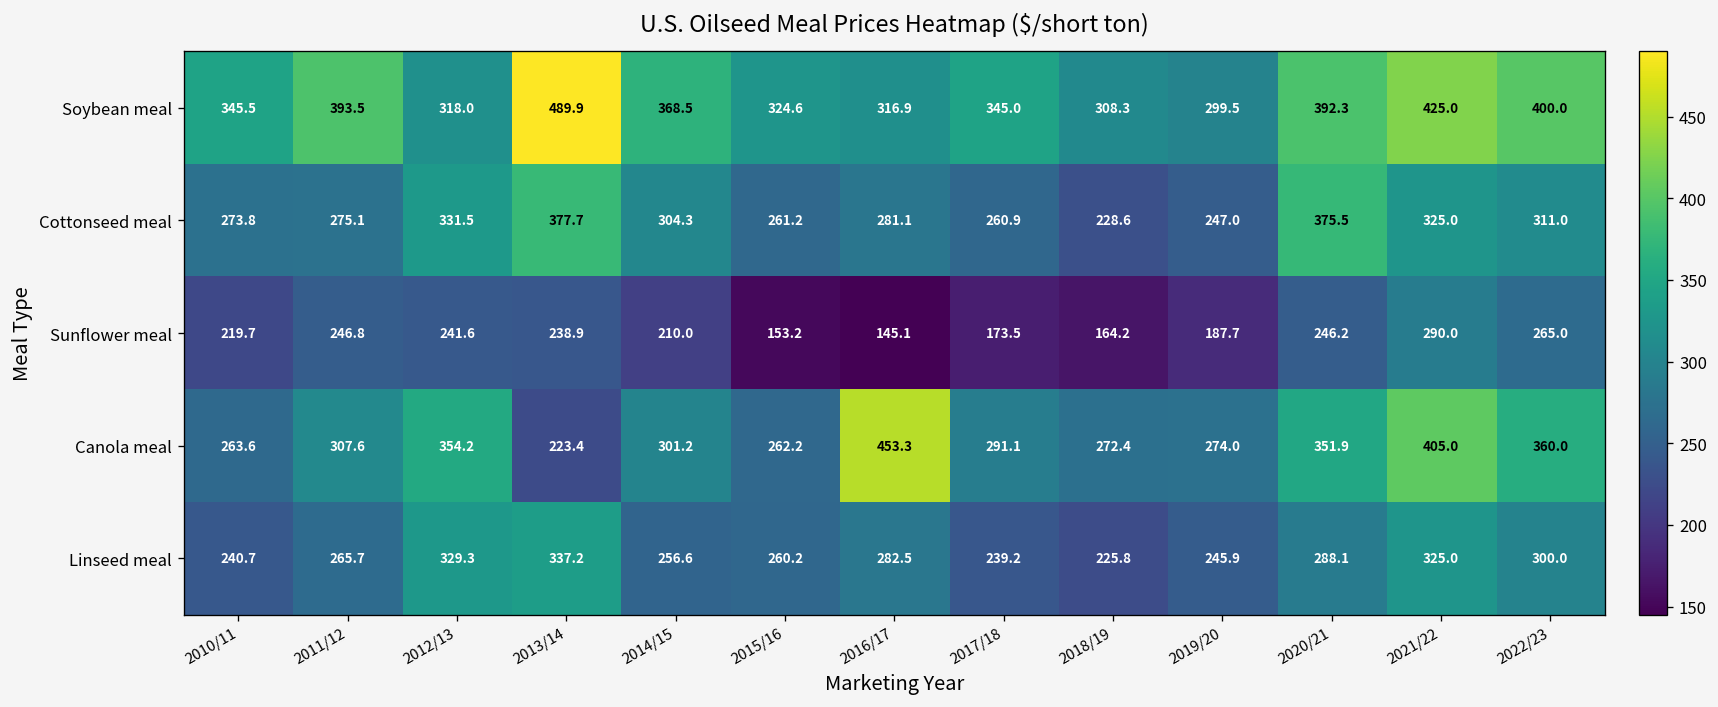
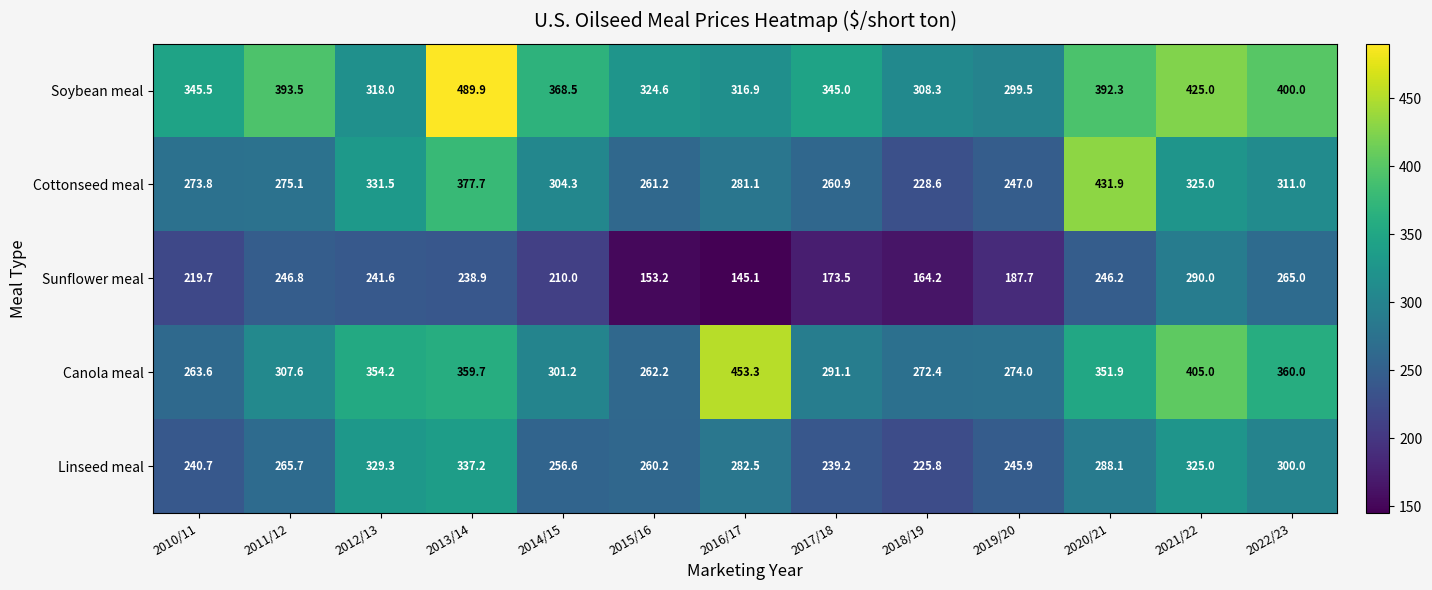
Cottonseed meal, 2020/21: 375.5 -> 431.9
Canola meal, 2013/14: 223.4 -> 359.7
